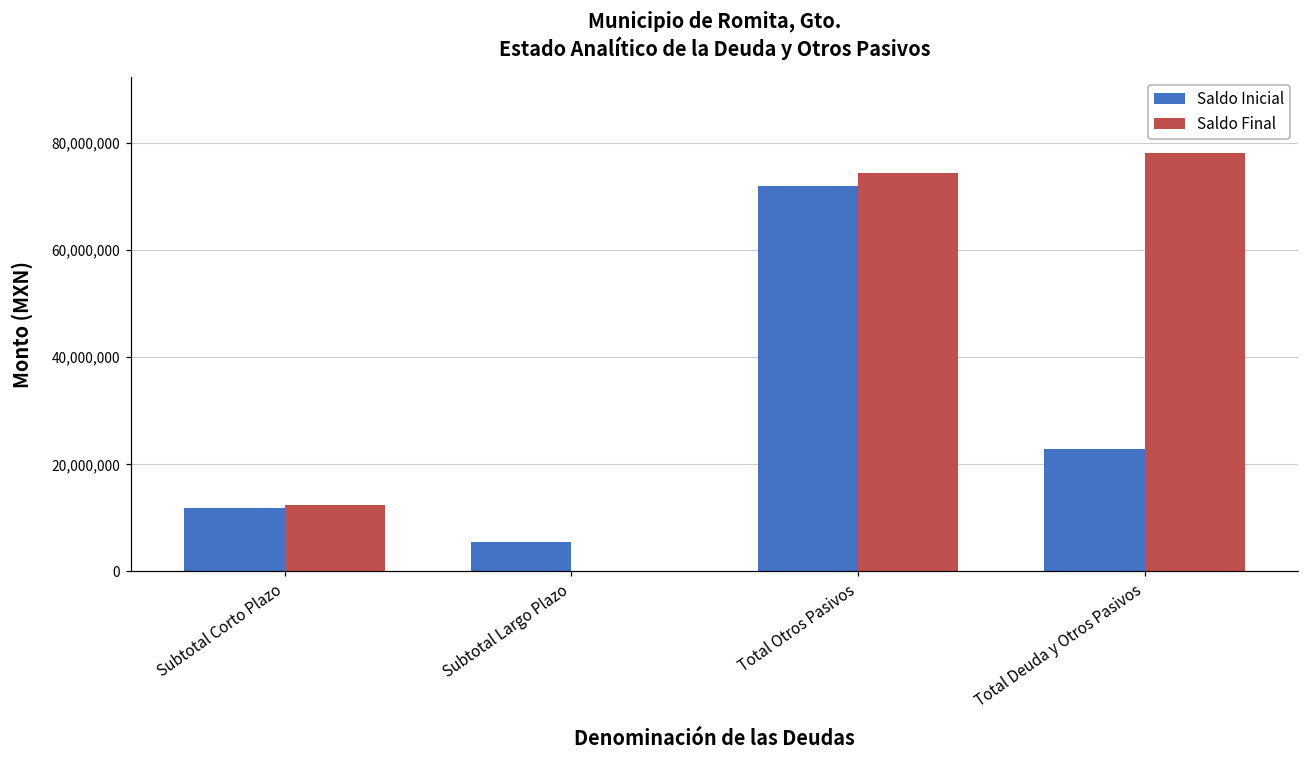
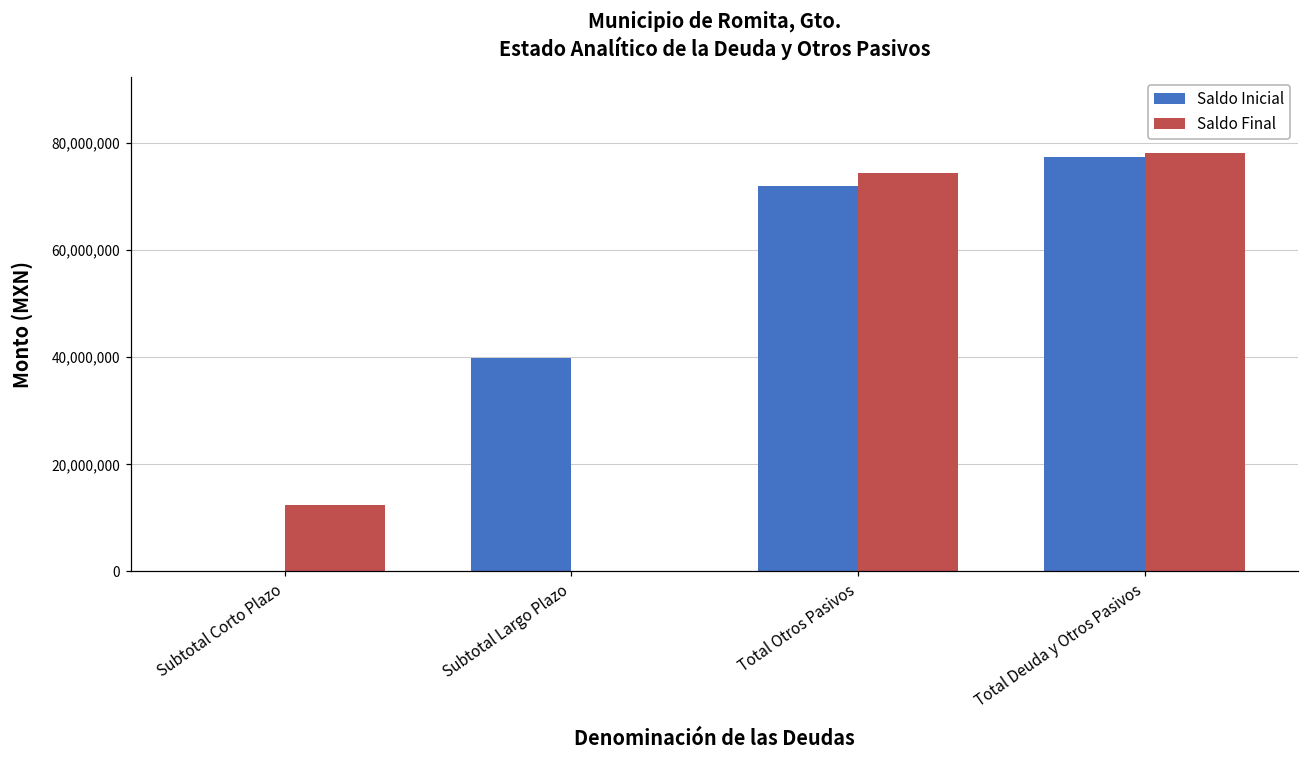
Saldo Inicial, Subtotal Corto Plazo: 12,000,000 -> 0
Saldo Inicial, Subtotal Largo Plazo: 6,000,000 -> 40,000,000
Saldo Inicial, Total Deuda y Otros Pasivos: 23,000,000 -> 77,000,000
